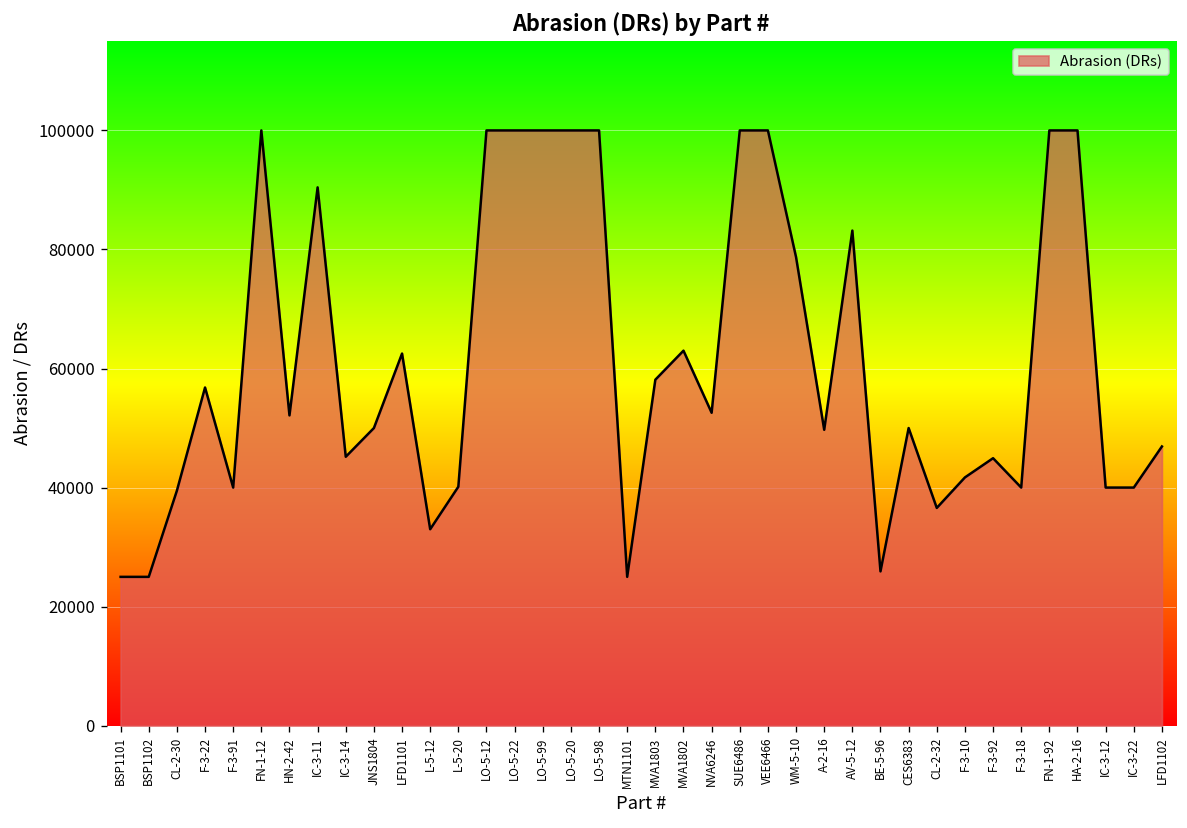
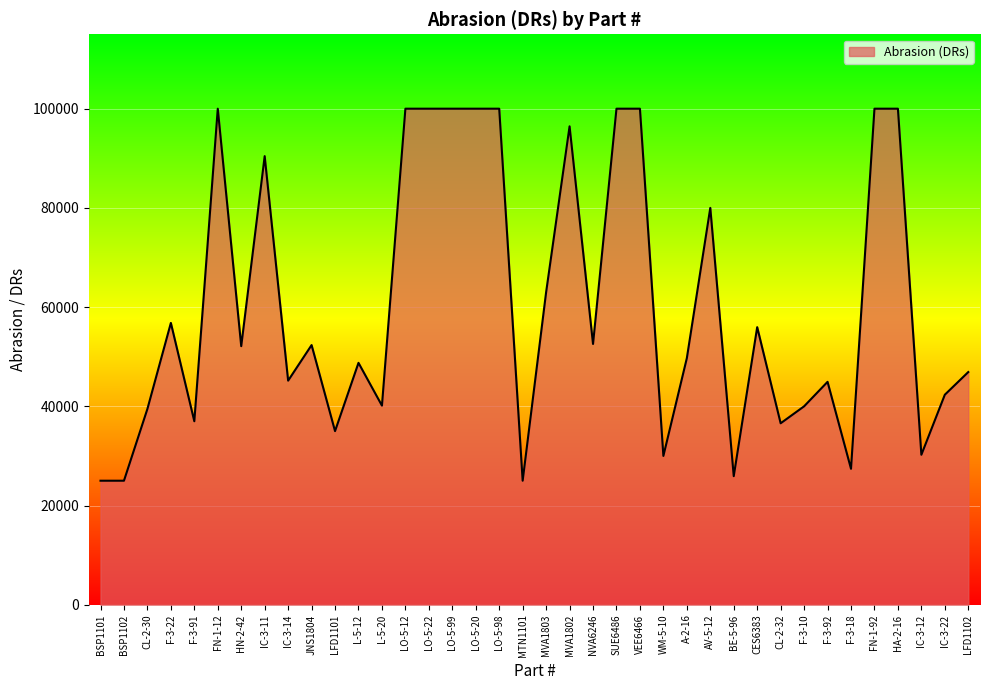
F-3-91: 40000 -> 37000
JNS1804: 50000 -> 52000
LFD1101: 63000 -> 35000
L-5-12: 33000 -> 49000
MVA1803: 58000 -> 63000
MVA1802: 63000 -> 96000
WM-5-10: 79000 -> 30000
AV-5-12: 83000 -> 80000
CES6383: 50000 -> 56000
F-3-10: 42000 -> 40000
F-3-18: 40000 -> 27000
IC-3-12: 40000 -> 30000
IC-3-22: 40000 -> 42000
